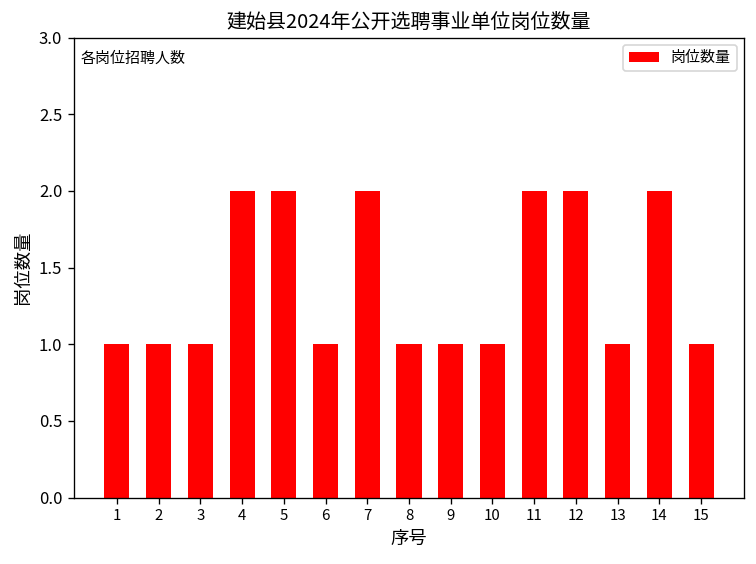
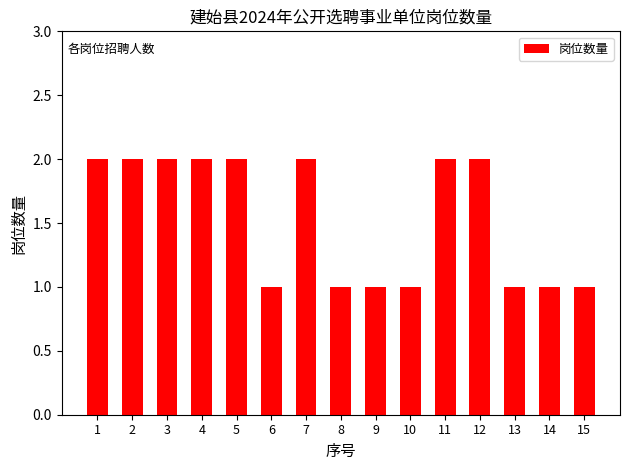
1: 1 -> 2
2: 1 -> 2
3: 1 -> 2
14: 2 -> 1
